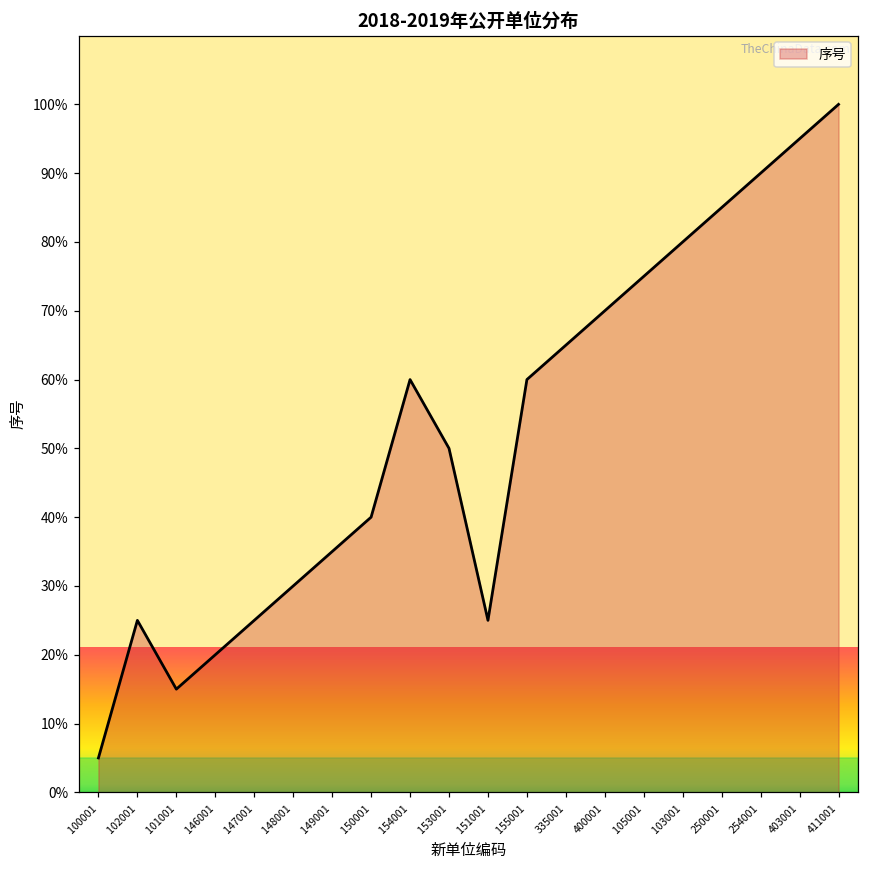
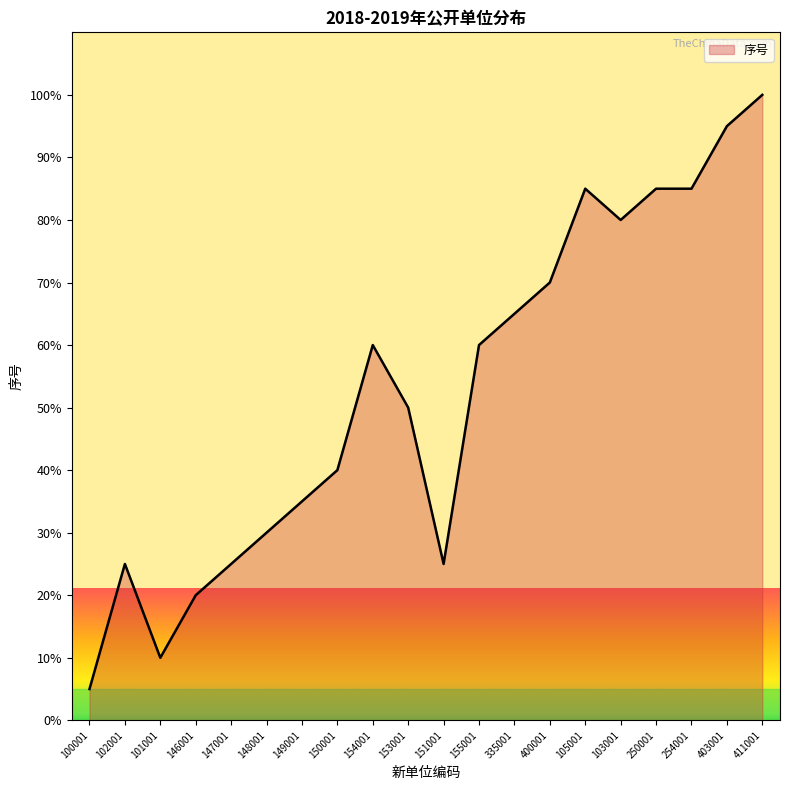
101001: 15% -> 10%
105001: 75% -> 85%
254001: 90% -> 85%
